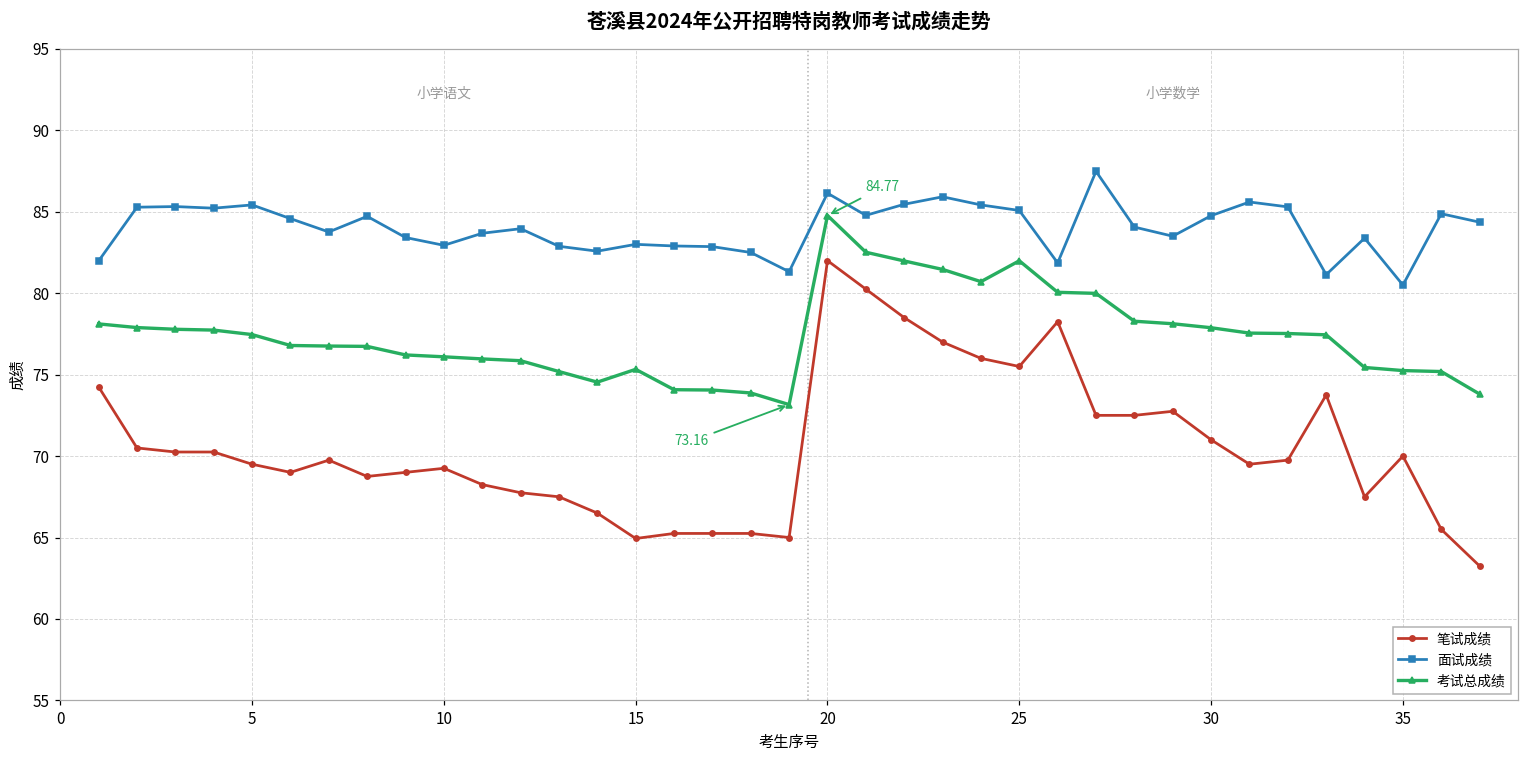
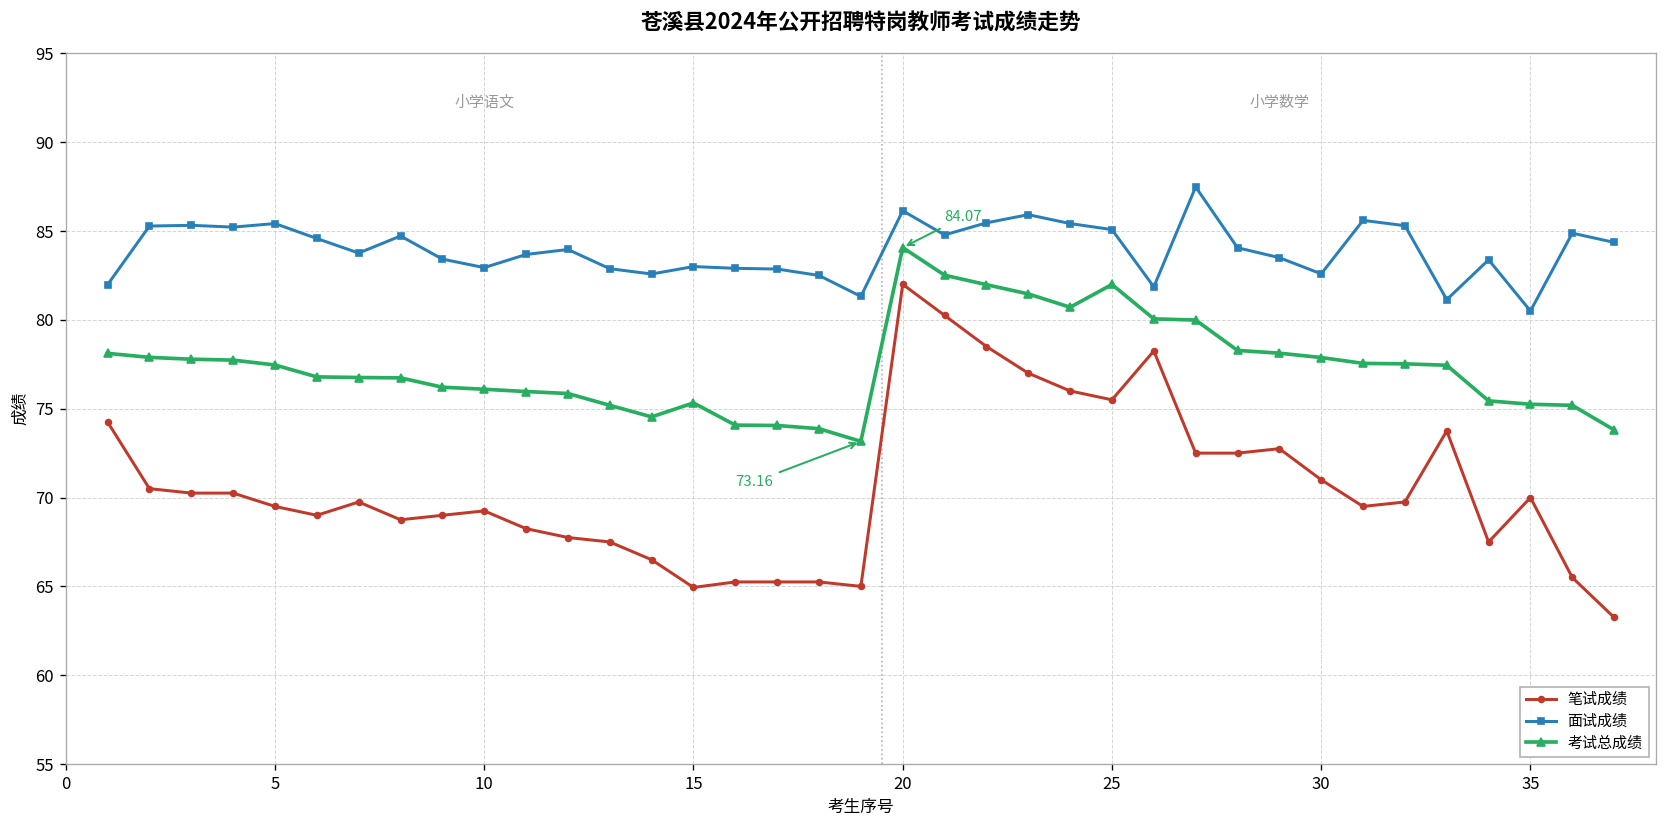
考试总成绩, 20: 84.77 -> 84.07
面试成绩, 30: 84.8 -> 82.6
